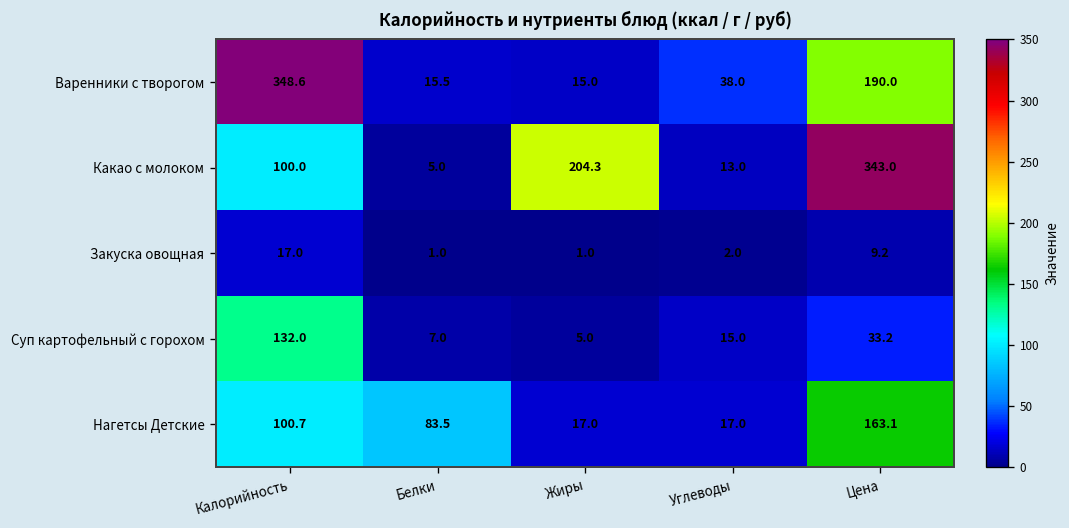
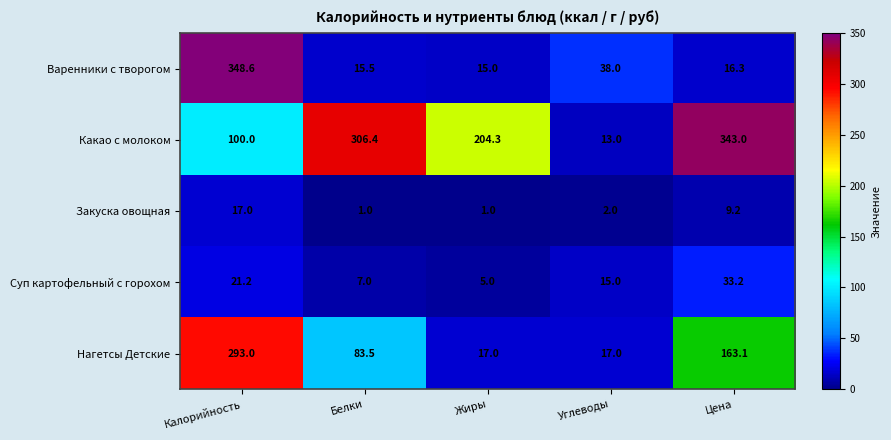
Варенники с творогом, Цена: 190.0 -> 16.3
Какао с молоком, Белки: 5.0 -> 306.4
Суп картофельный с горохом, Калорийность: 132.0 -> 21.2
Нагетсы Детские, Калорийность: 100.7 -> 293.0
